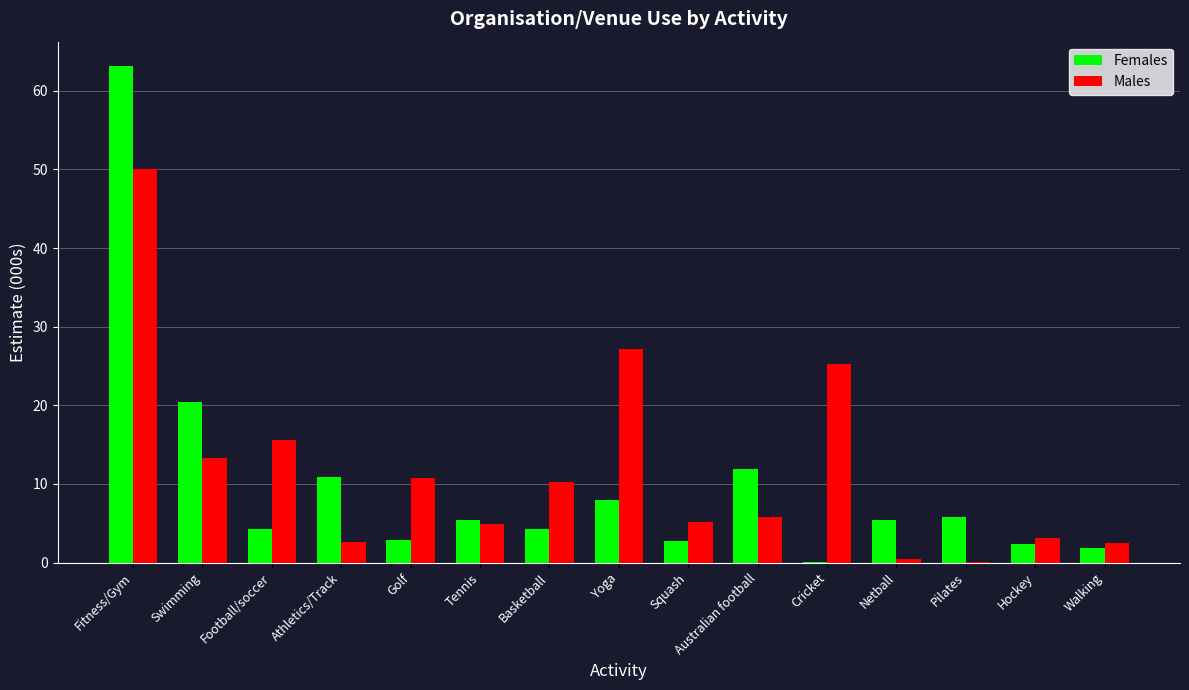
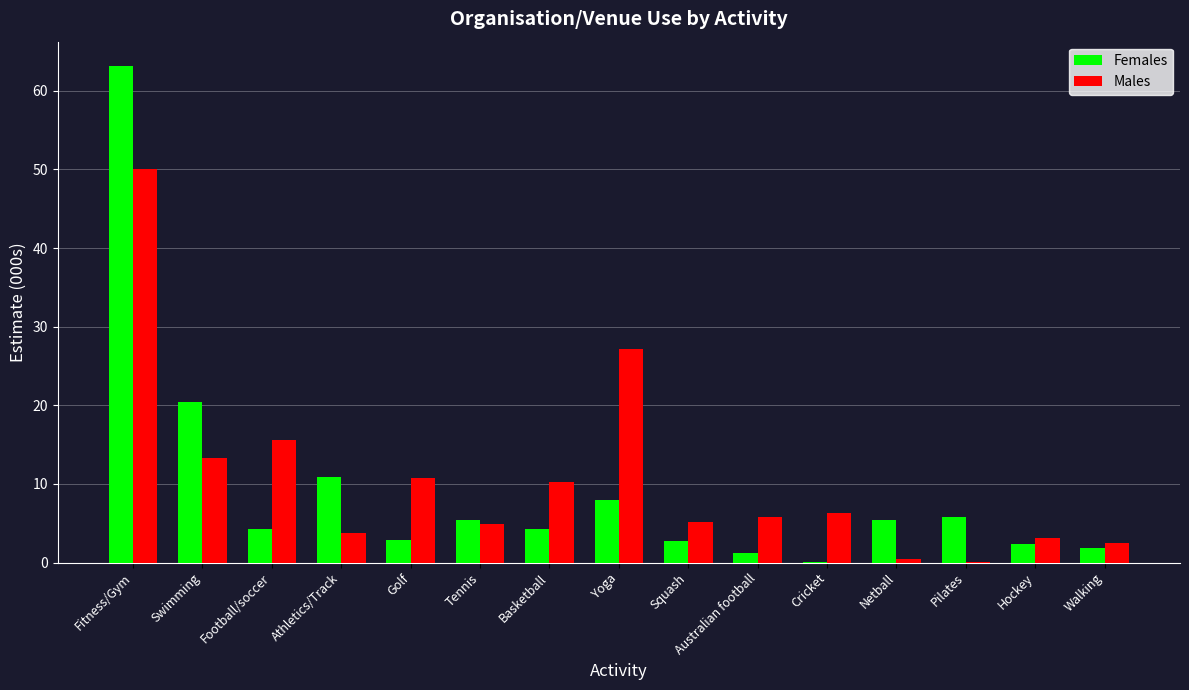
Males, Athletics/Track: 3 -> 4
Females, Australian football: 12 -> 1
Males, Cricket: 25 -> 6
